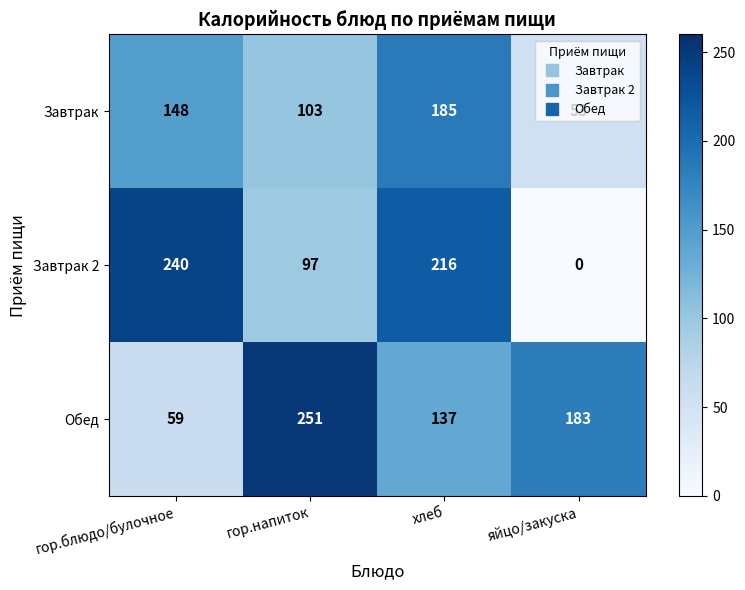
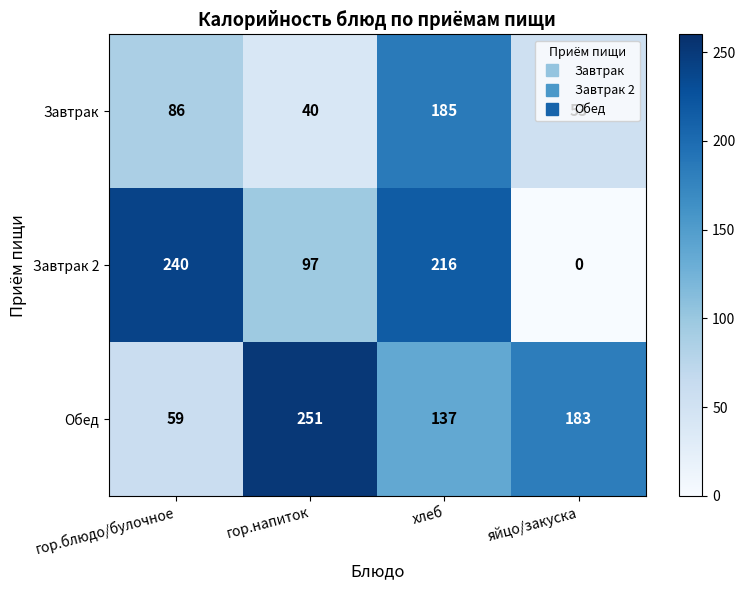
Завтрак, гор.блюдо/булочное: 148 -> 86
Завтрак, гор.напиток: 103 -> 40
